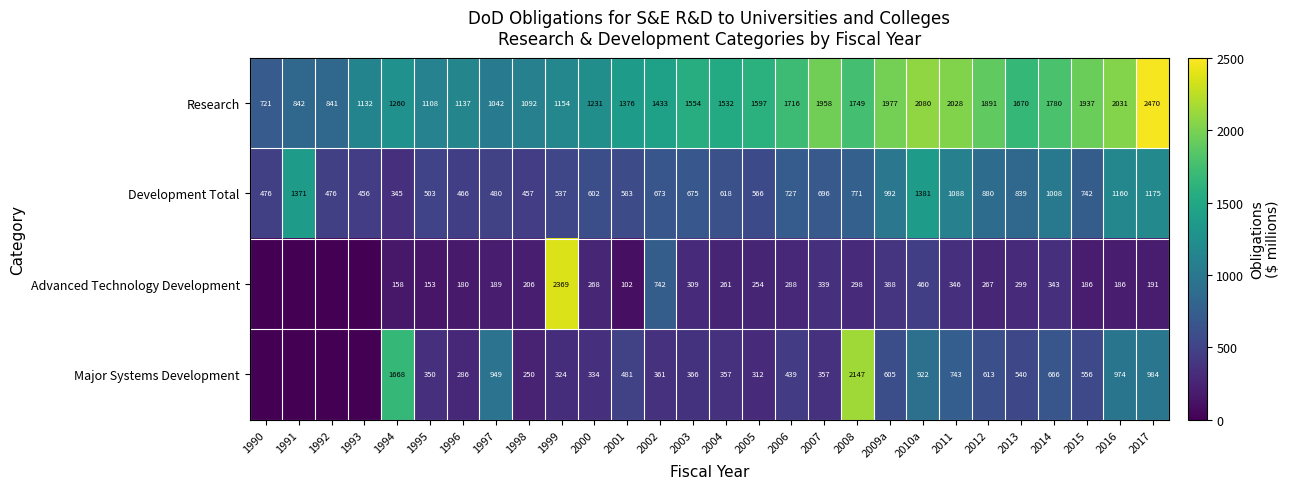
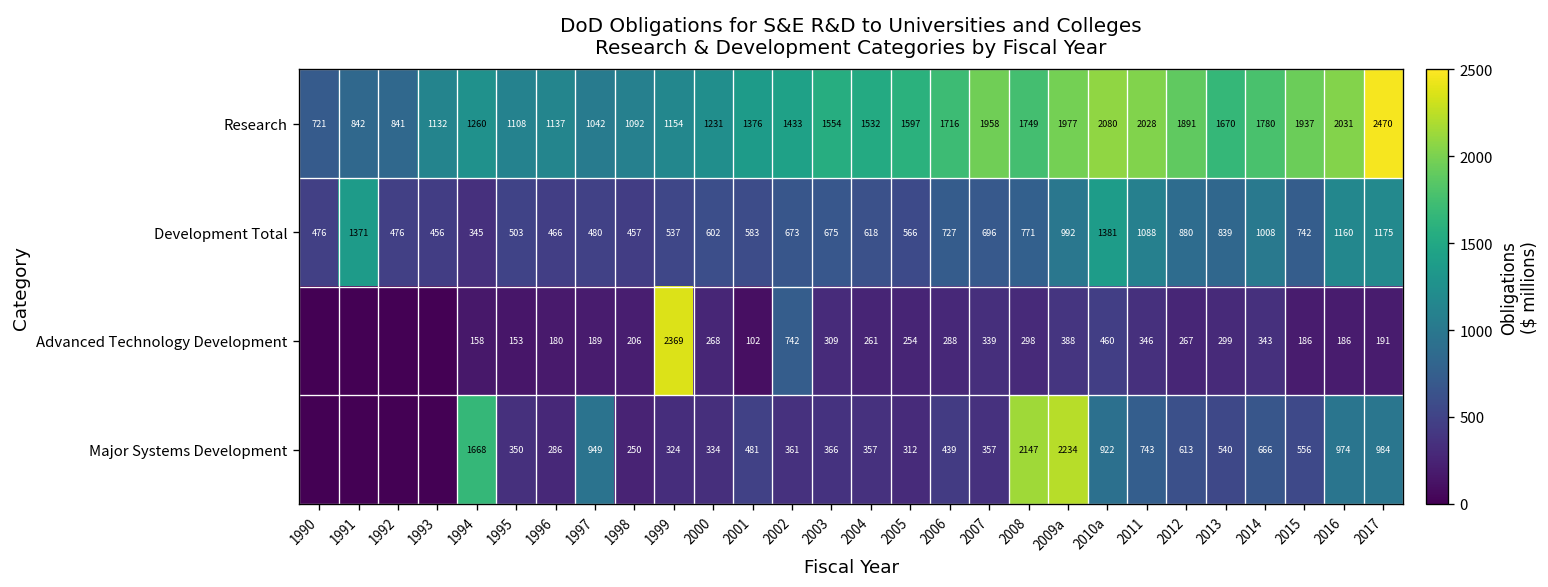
Major Systems Development, 2009a: 605 -> 2234
